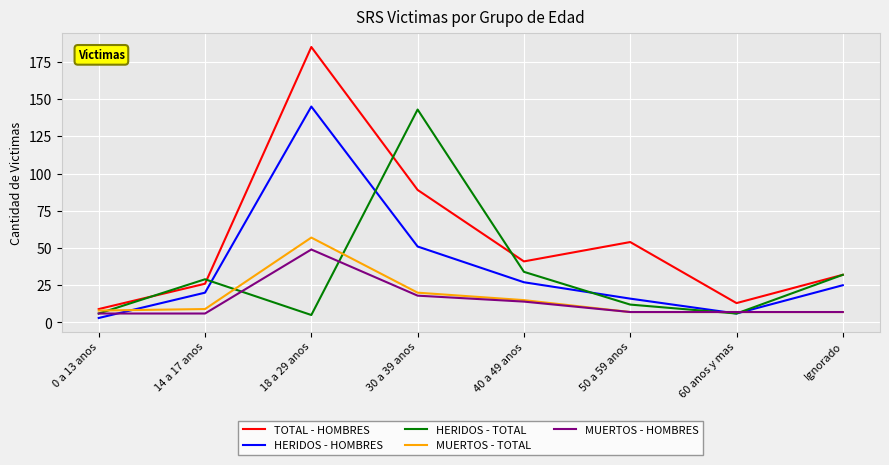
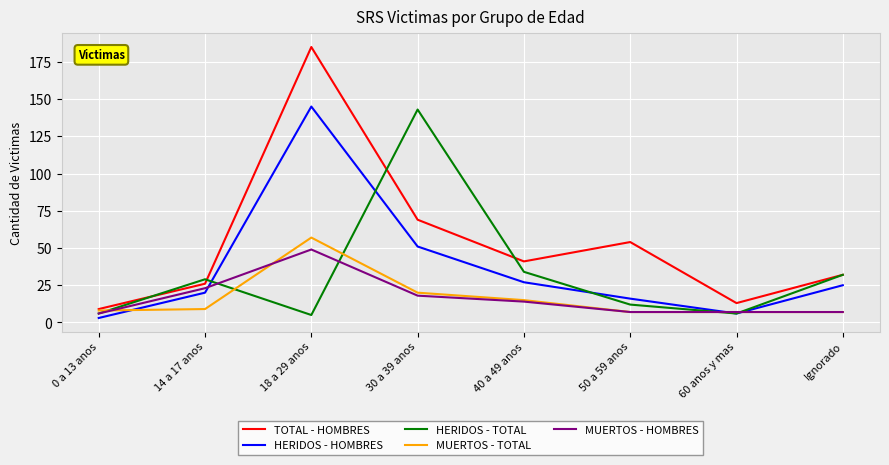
MUERTOS - HOMBRES, 14 a 17 anos: 6 -> 23
TOTAL - HOMBRES, 30 a 39 anos: 89 -> 69
